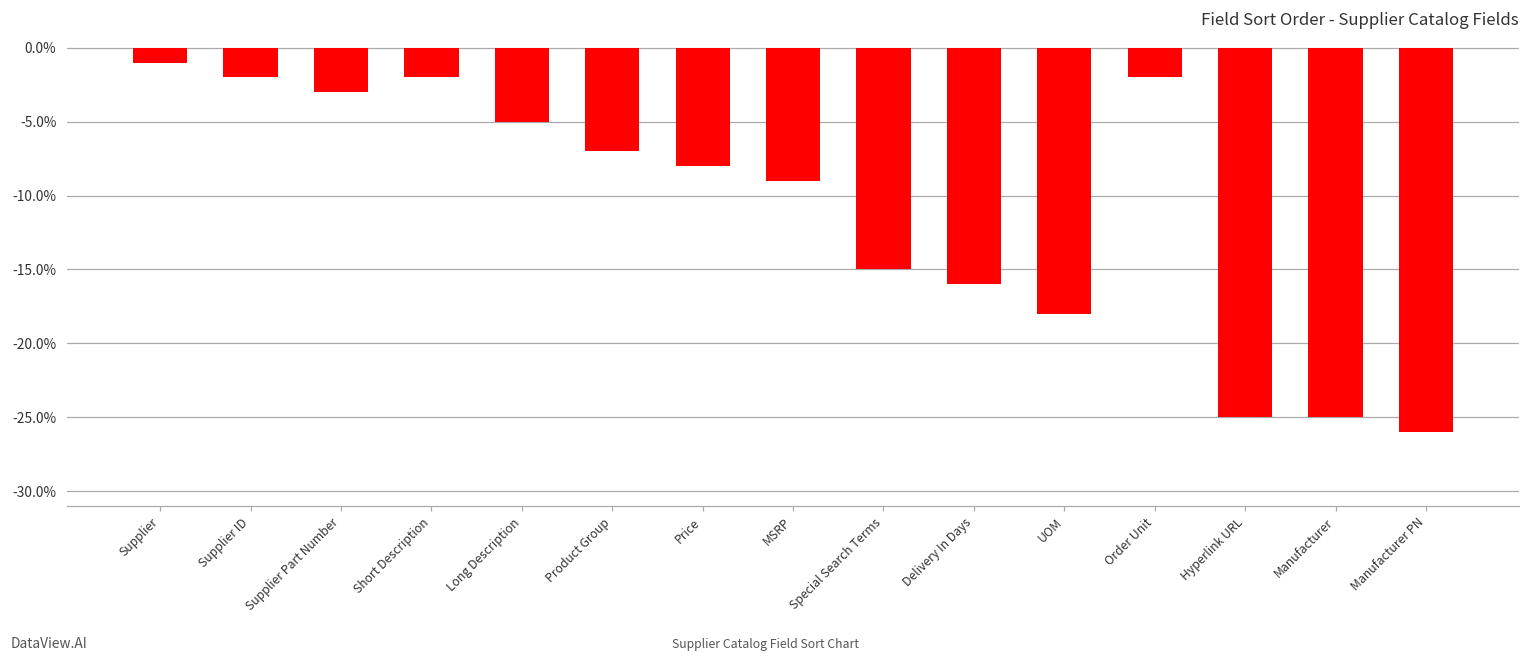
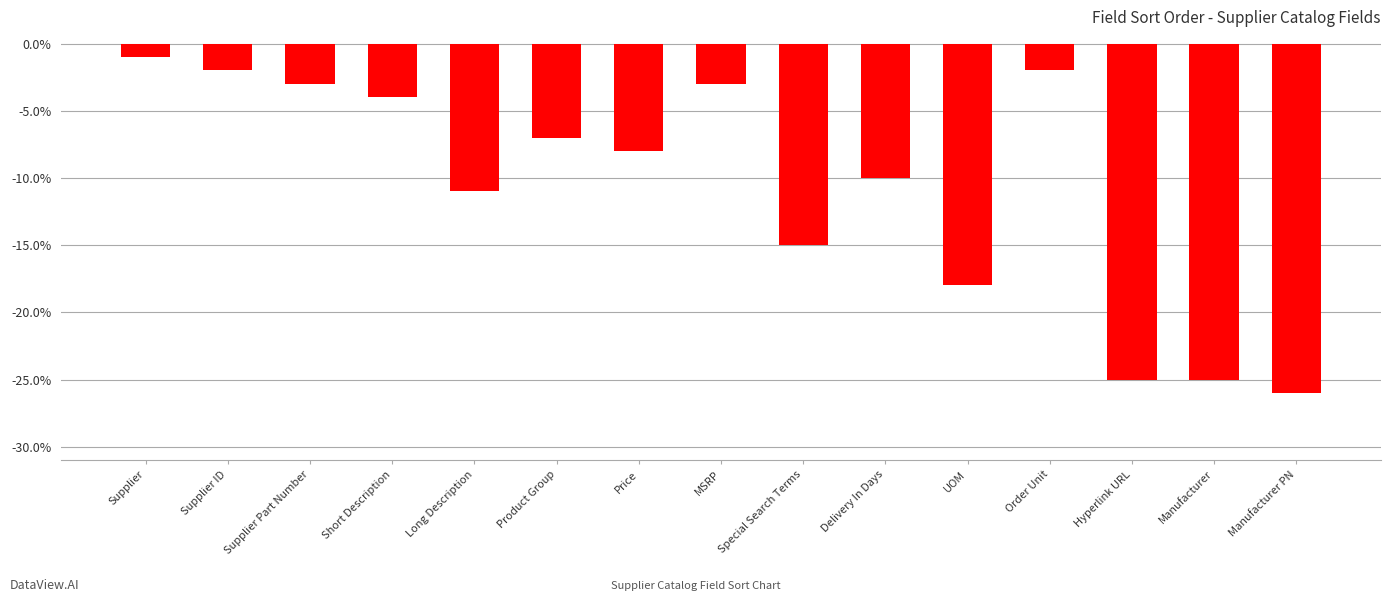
Short Description: -2.0% -> -4.0%
Long Description: -5.0% -> -11.0%
MSRP: -9.0% -> -3.0%
Delivery In Days: -16.0% -> -10.0%
